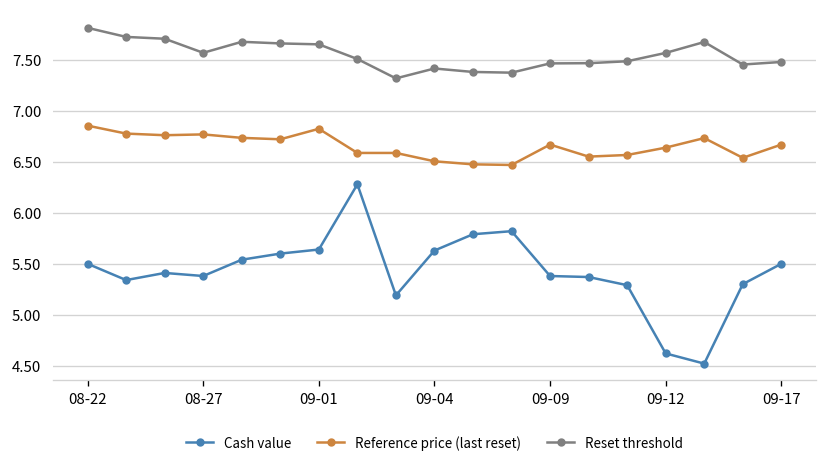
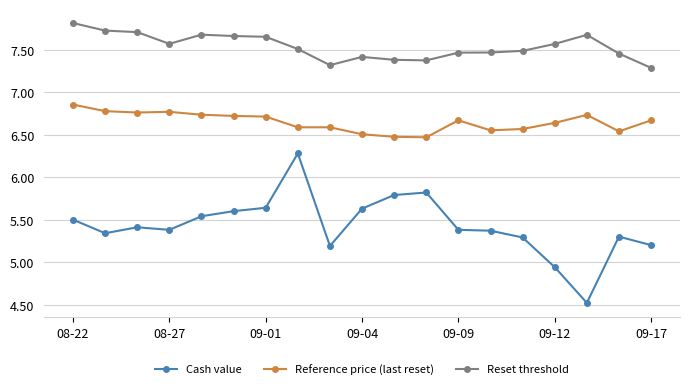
Reference price (last reset), 09-01: 6.8 -> 6.7
Cash value, 09-12: 4.6 -> 4.9
Cash value, 09-17: 5.5 -> 5.2
Reset threshold, 09-17: 7.5 -> 7.3
